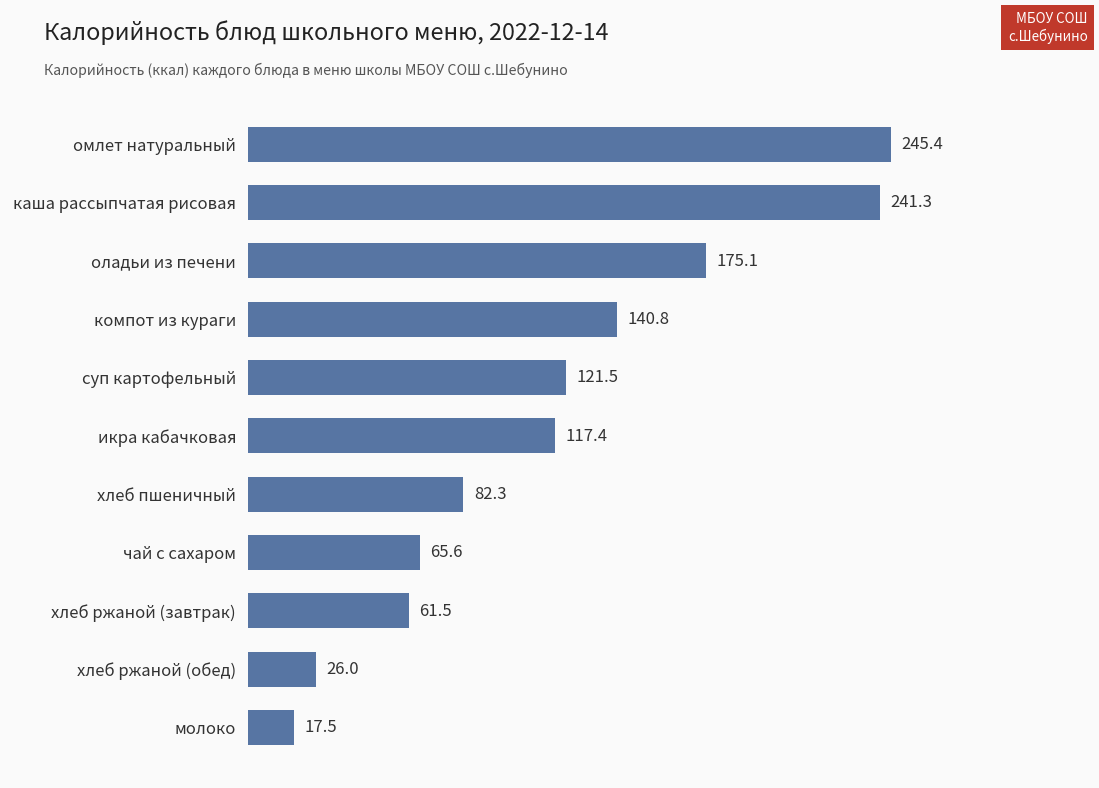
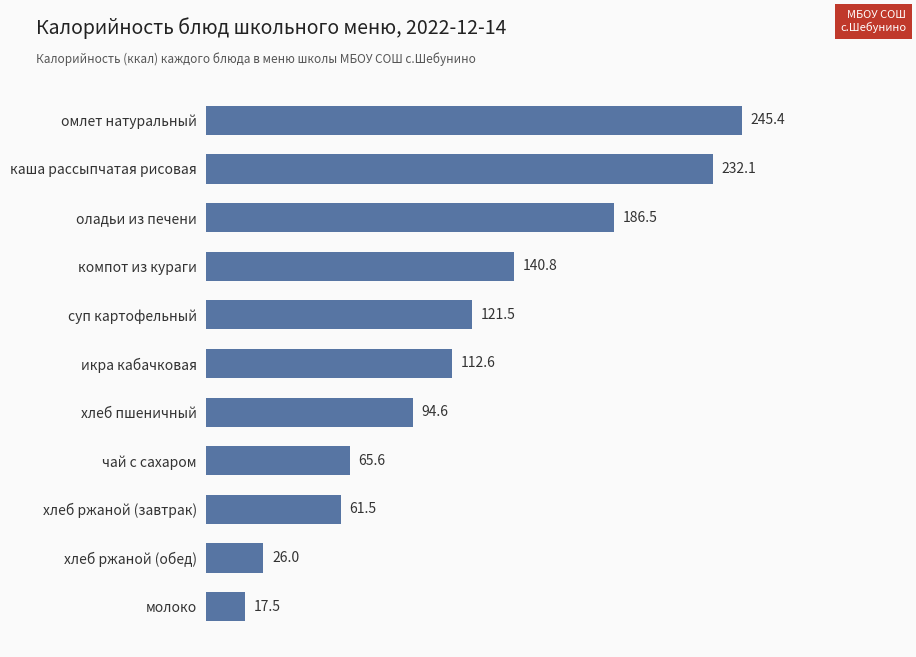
каша рассыпчатая рисовая: 241.3 -> 232.1
оладьи из печени: 175.1 -> 186.5
икра кабачковая: 117.4 -> 112.6
хлеб пшеничный: 82.3 -> 94.6
